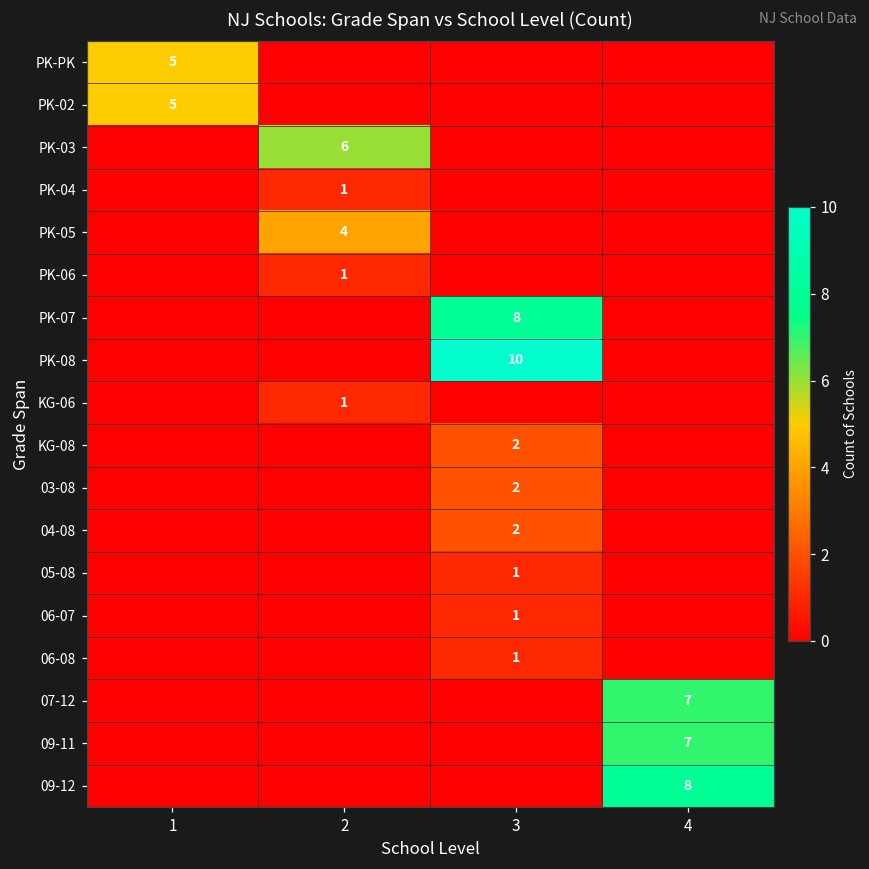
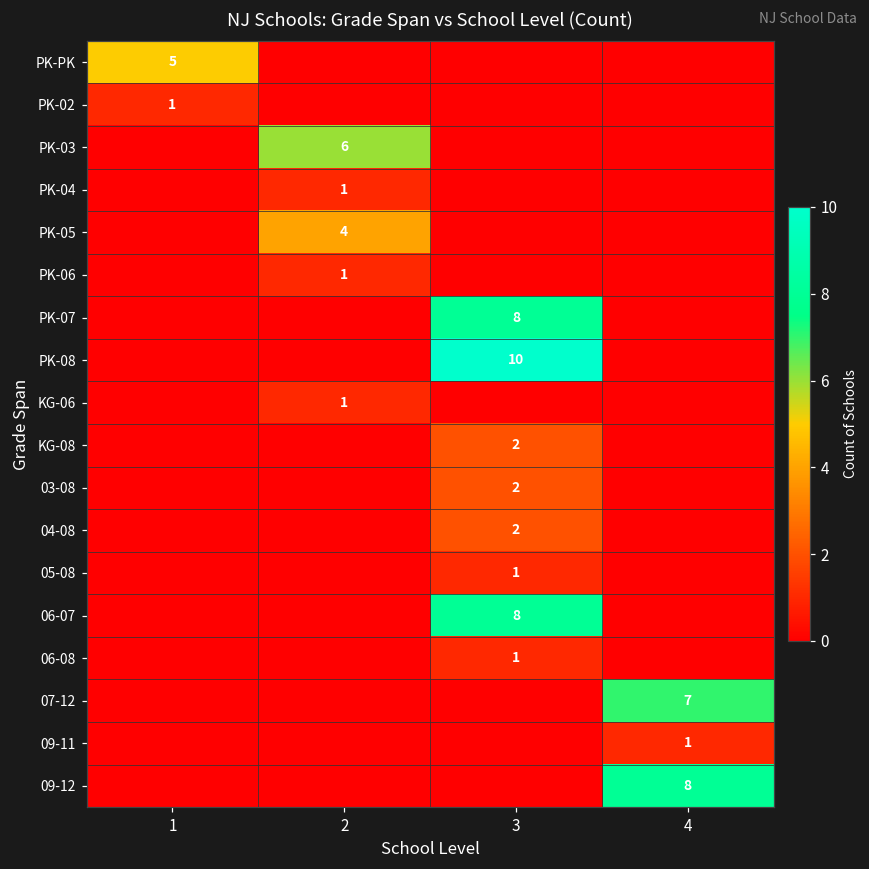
PK-02, 1: 5 -> 1
06-07, 3: 1 -> 8
09-11, 4: 7 -> 1
